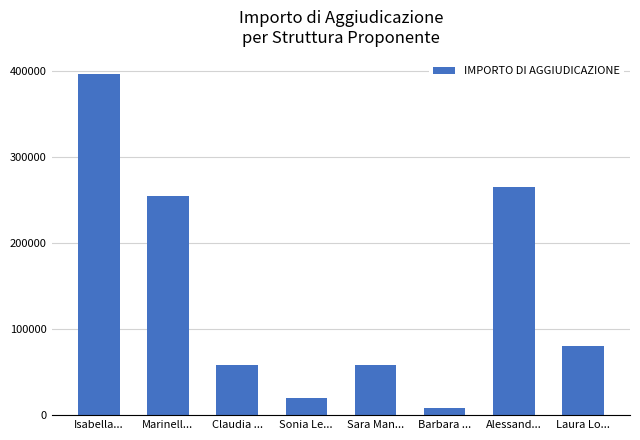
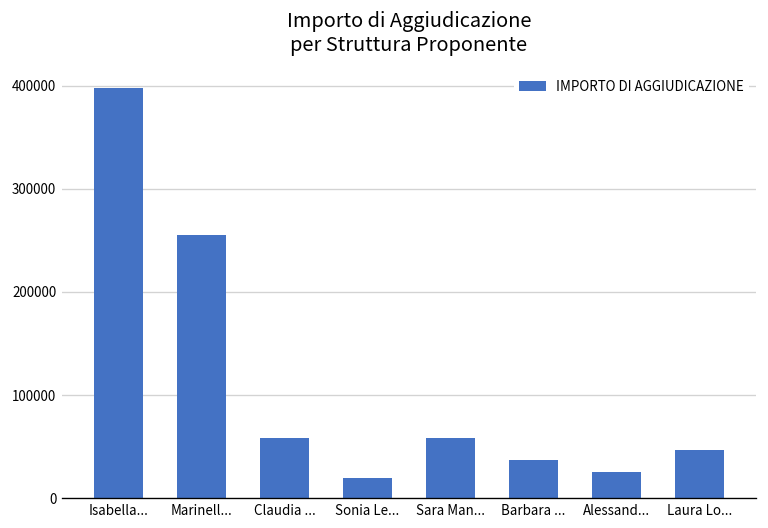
Barbara ...: 10000 -> 40000
Alessand...: 270000 -> 30000
Laura Lo...: 80000 -> 50000
